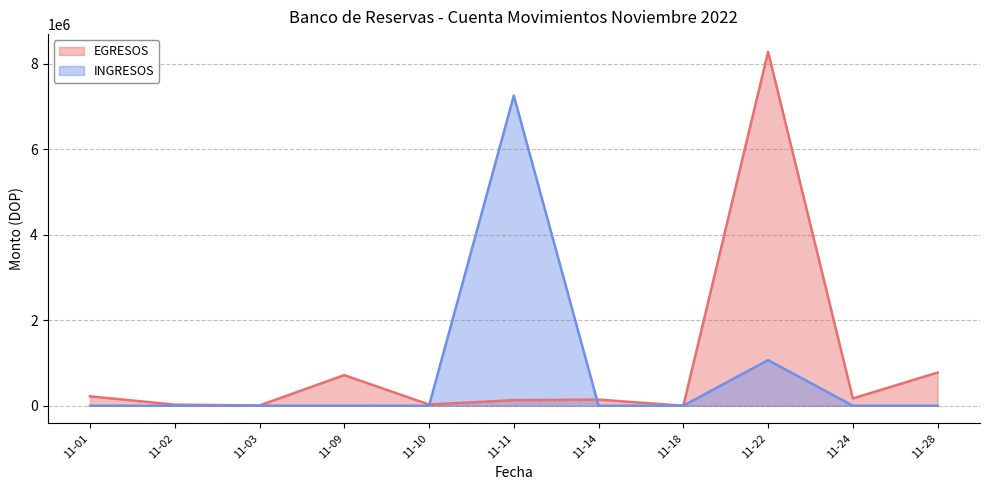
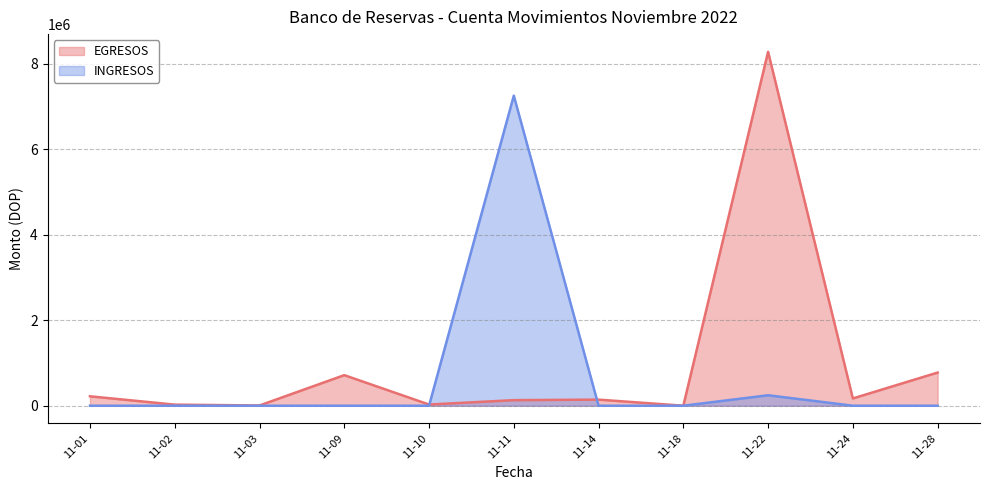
INGRESOS, 11-22: 1100000 -> 200000
